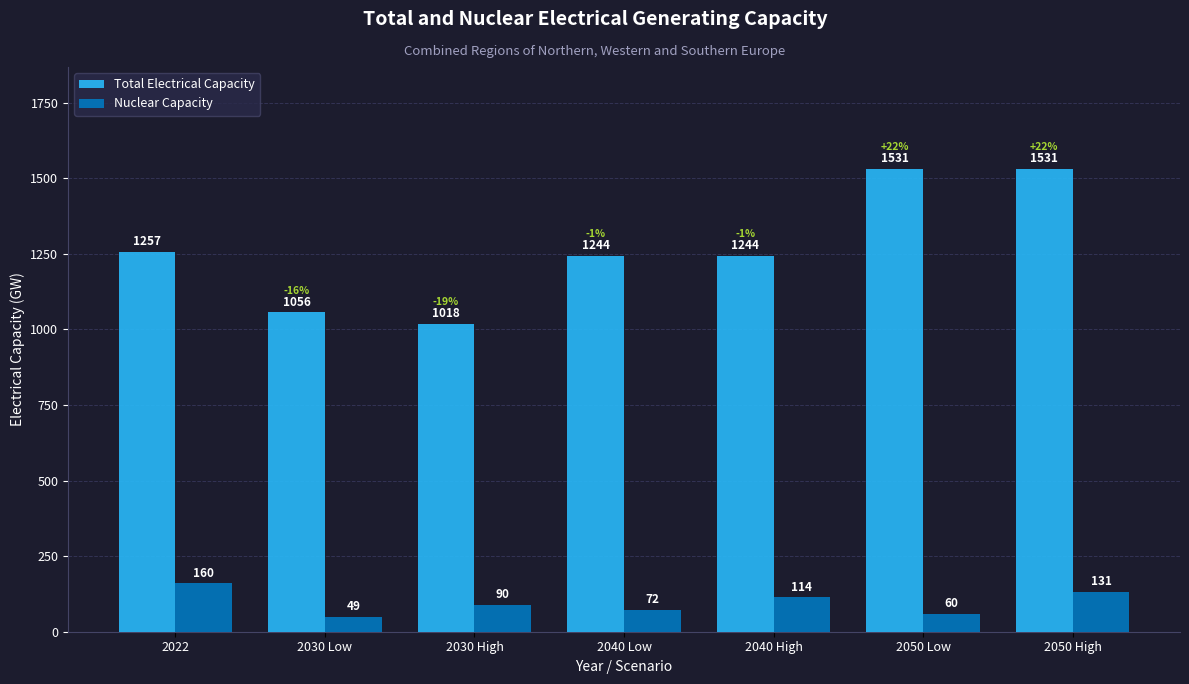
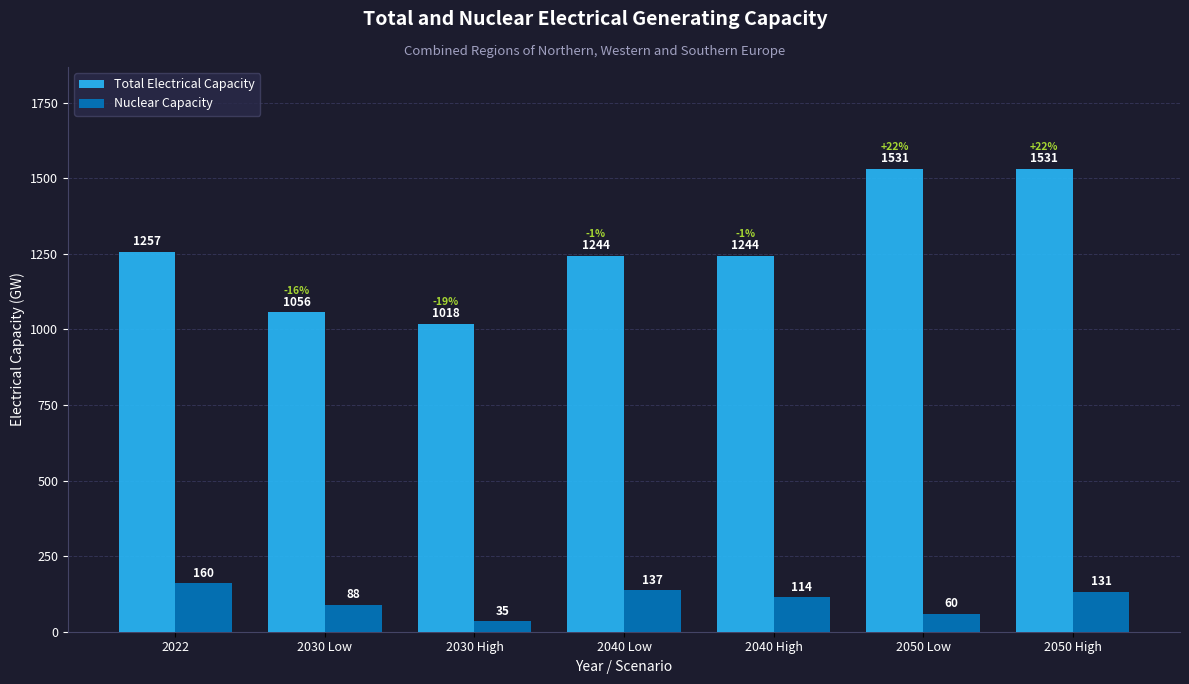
Nuclear Capacity, 2030 Low: 49 -> 88
Nuclear Capacity, 2030 High: 90 -> 35
Nuclear Capacity, 2040 Low: 72 -> 137
